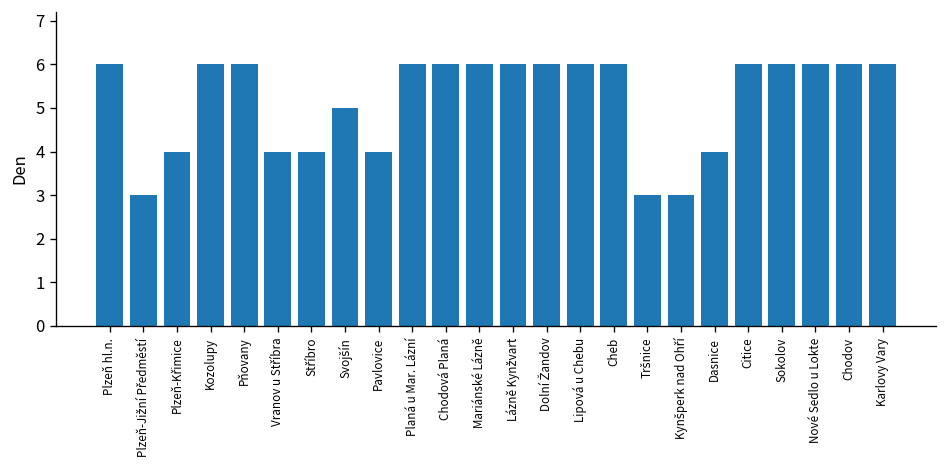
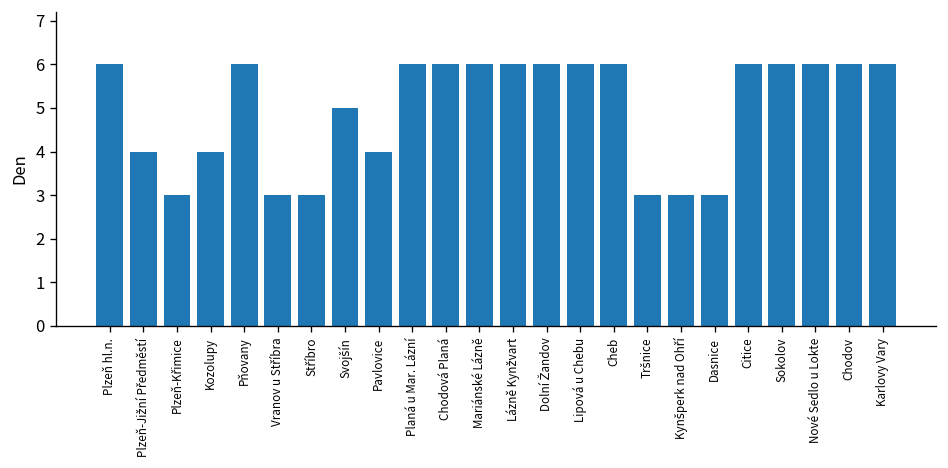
Plzeň-Jižní Předměstí: 3 -> 4
Plzeň-Křimice: 4 -> 3
Kozolupy: 6 -> 4
Vranov u Stříbra: 4 -> 3
Stříbro: 4 -> 3
Dasnice: 4 -> 3
